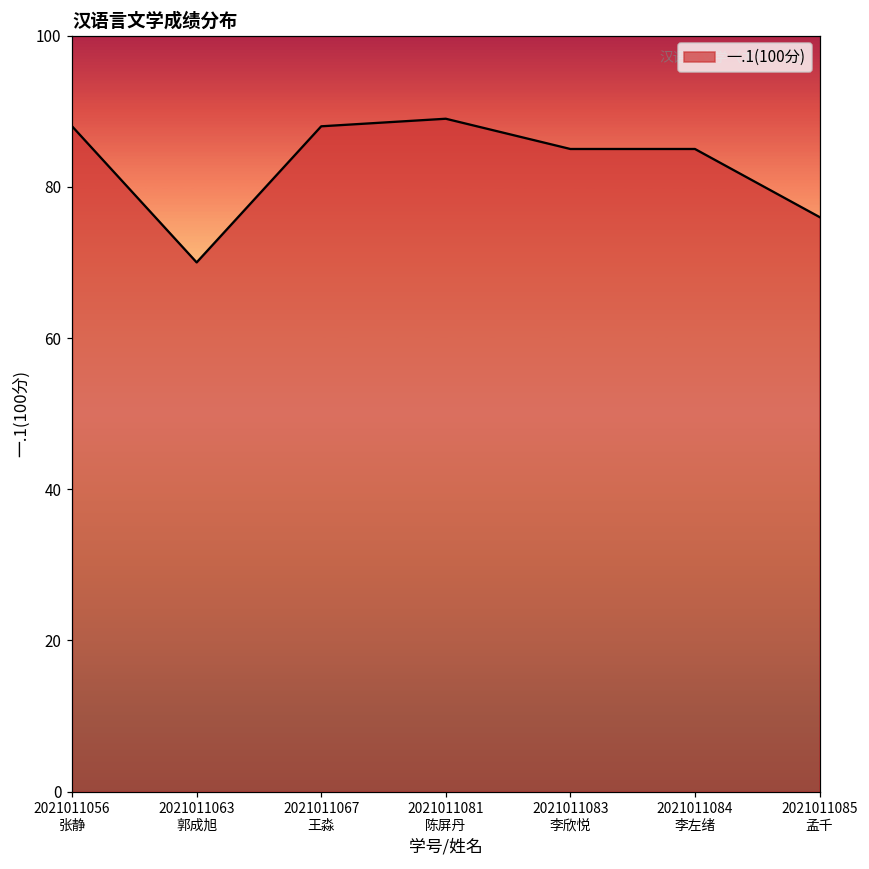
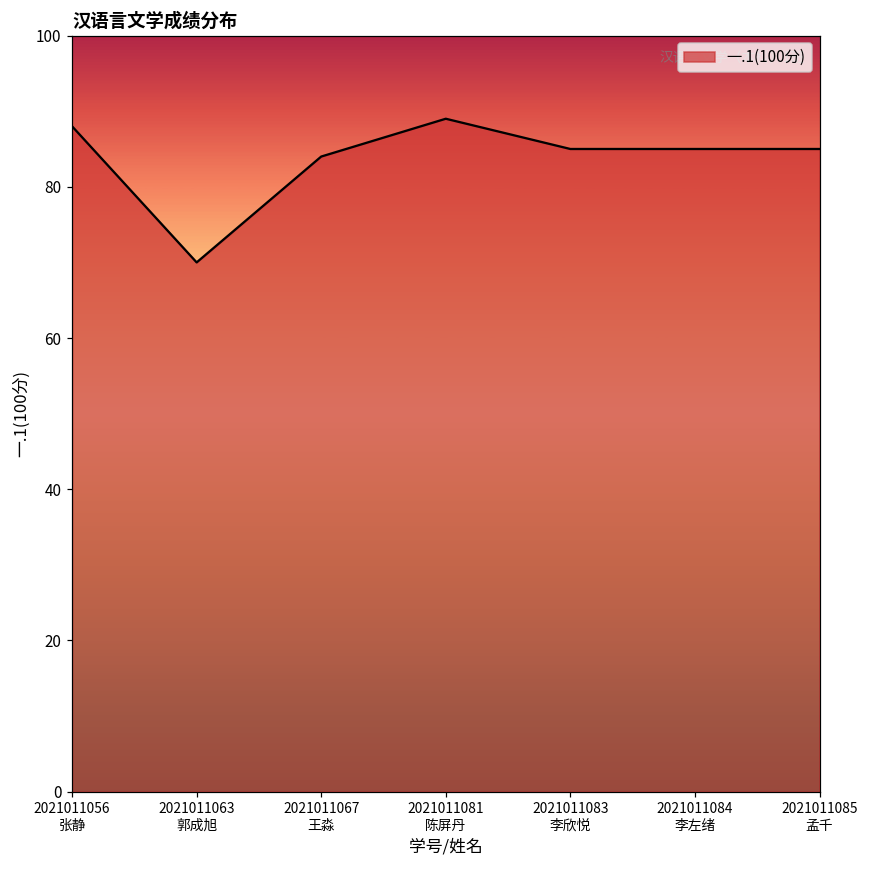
2021011067 王淼: 88 -> 84
2021011085 孟千: 76 -> 85
